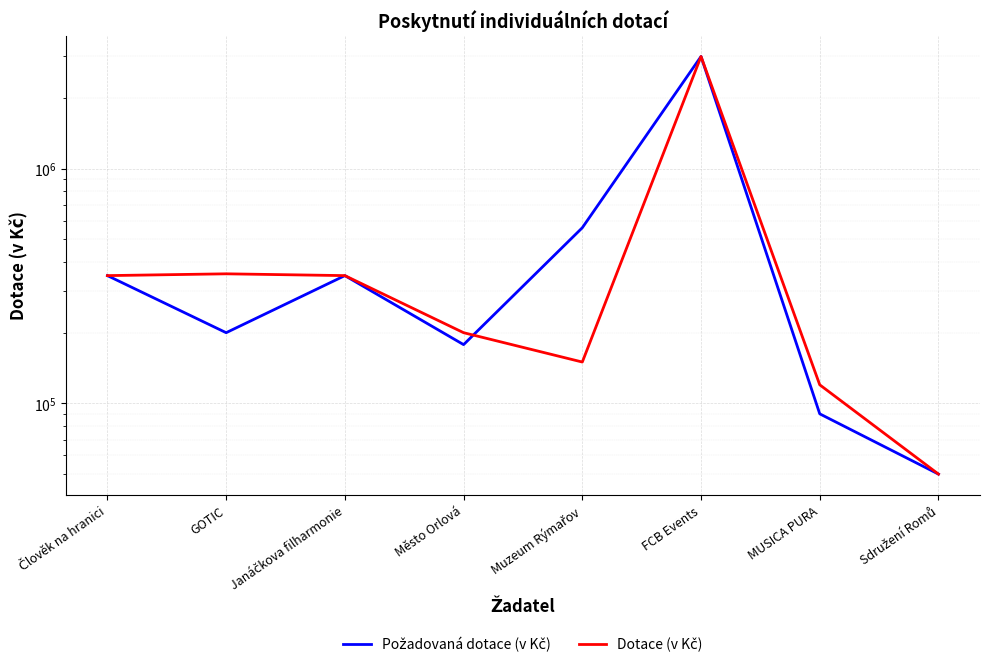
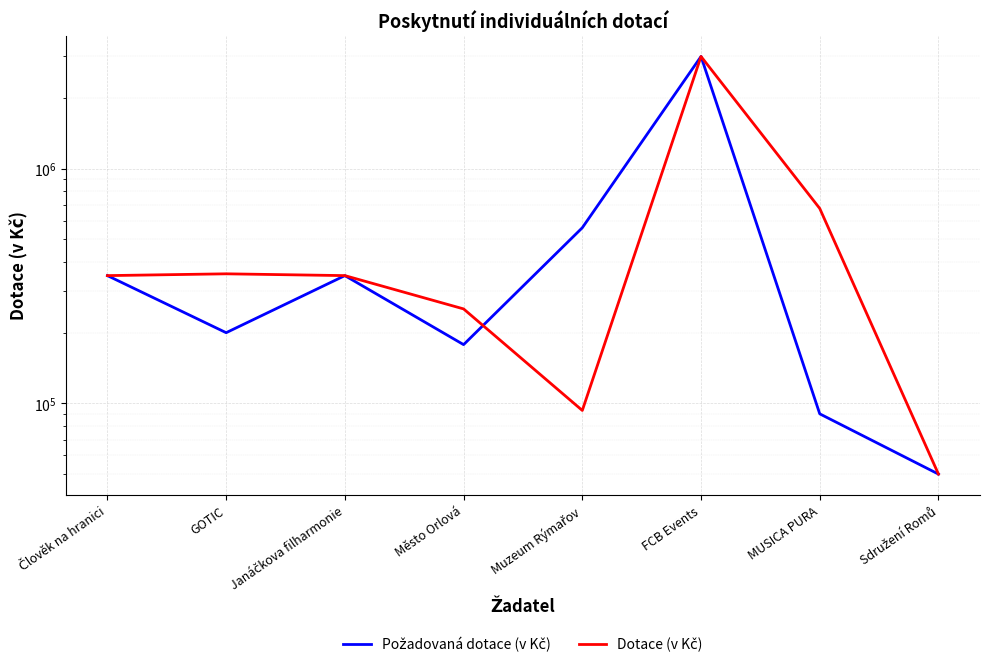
Dotace (v Kč), Město Orlová: 200000 -> 250000
Dotace (v Kč), Muzeum Rýmařov: 150000 -> 93000
Dotace (v Kč), MUSICA PURA: 120000 -> 680000
